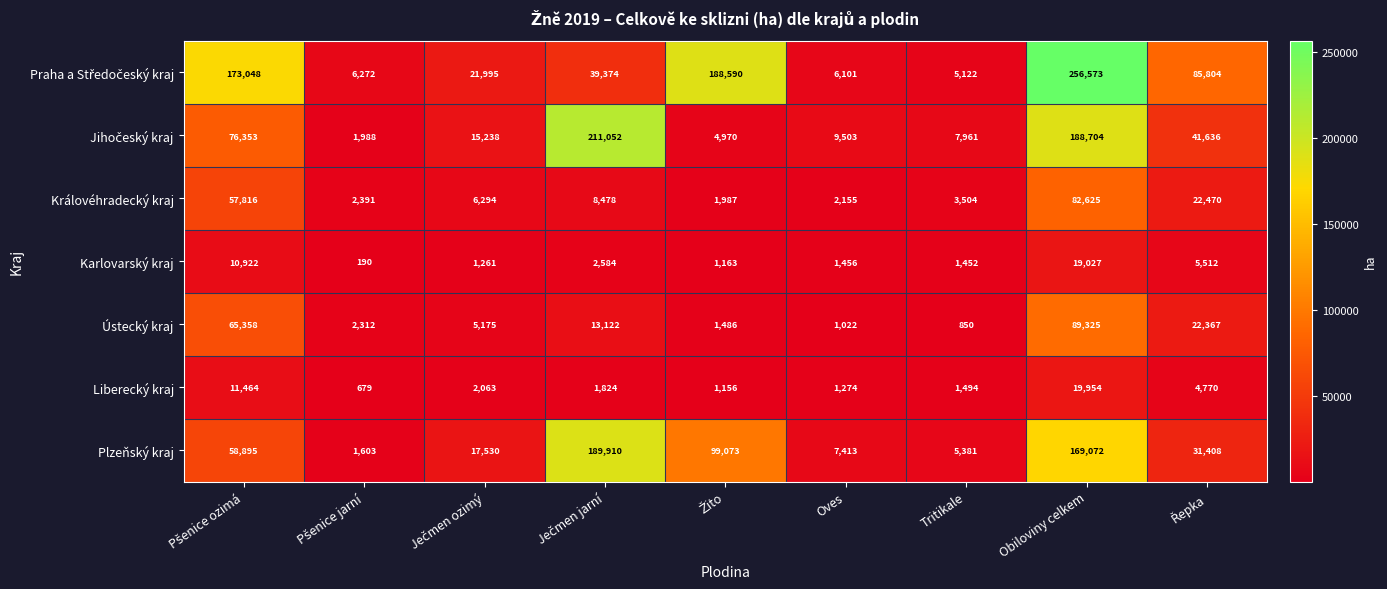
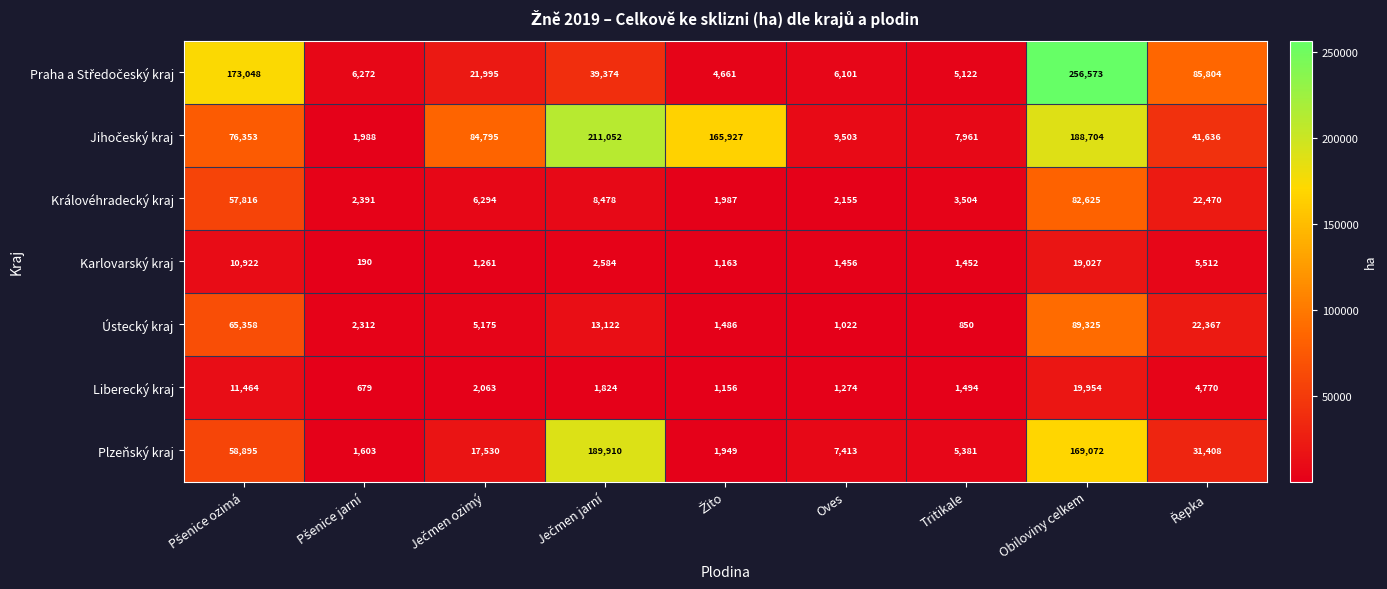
Praha a Středočeský kraj, Žito: 188,590 -> 4,661
Jihočeský kraj, Ječmen ozimý: 15,238 -> 84,795
Jihočeský kraj, Žito: 4,970 -> 165,927
Plzeňský kraj, Žito: 99,073 -> 1,949
